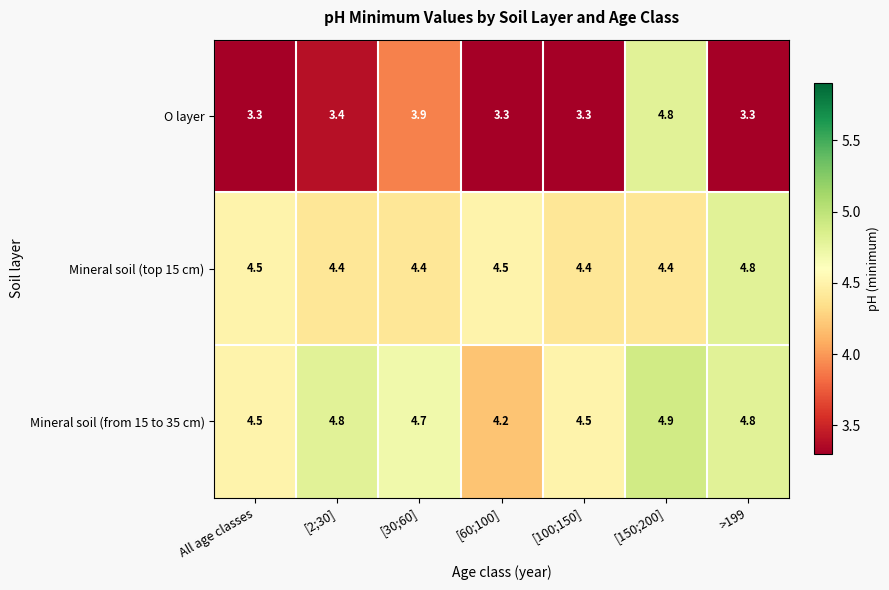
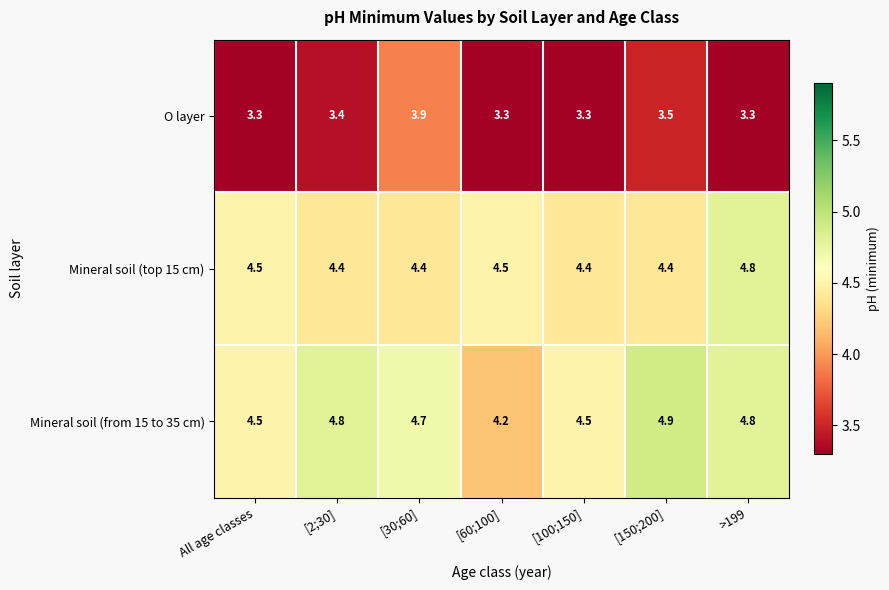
O layer, [150;200]: 4.8 -> 3.5
